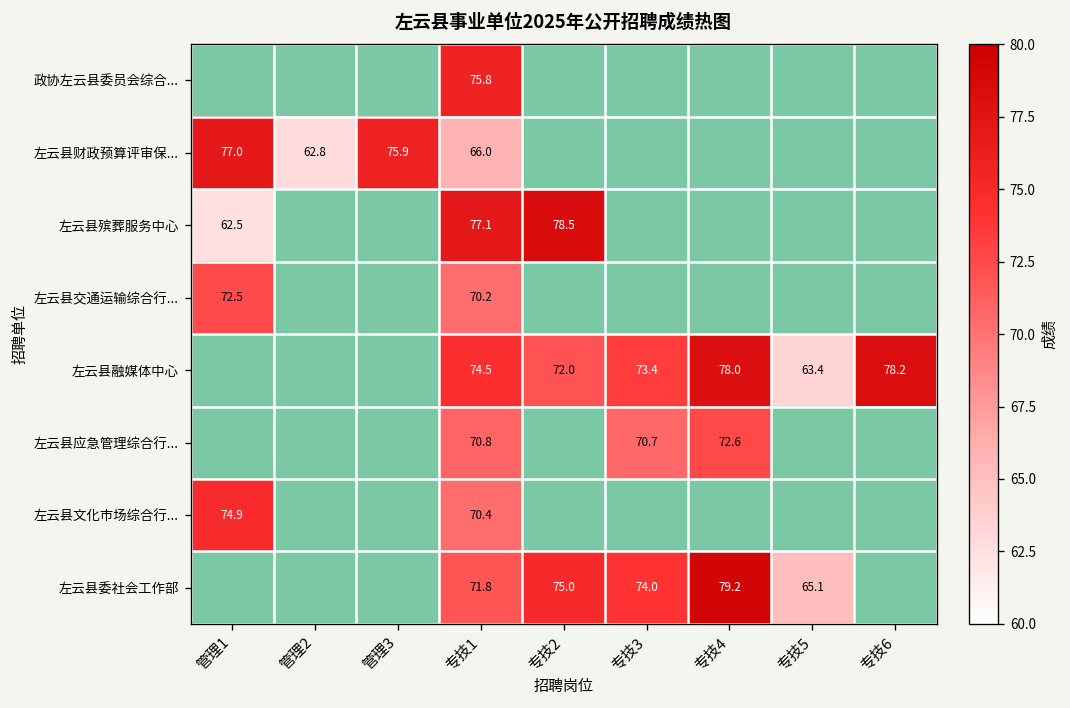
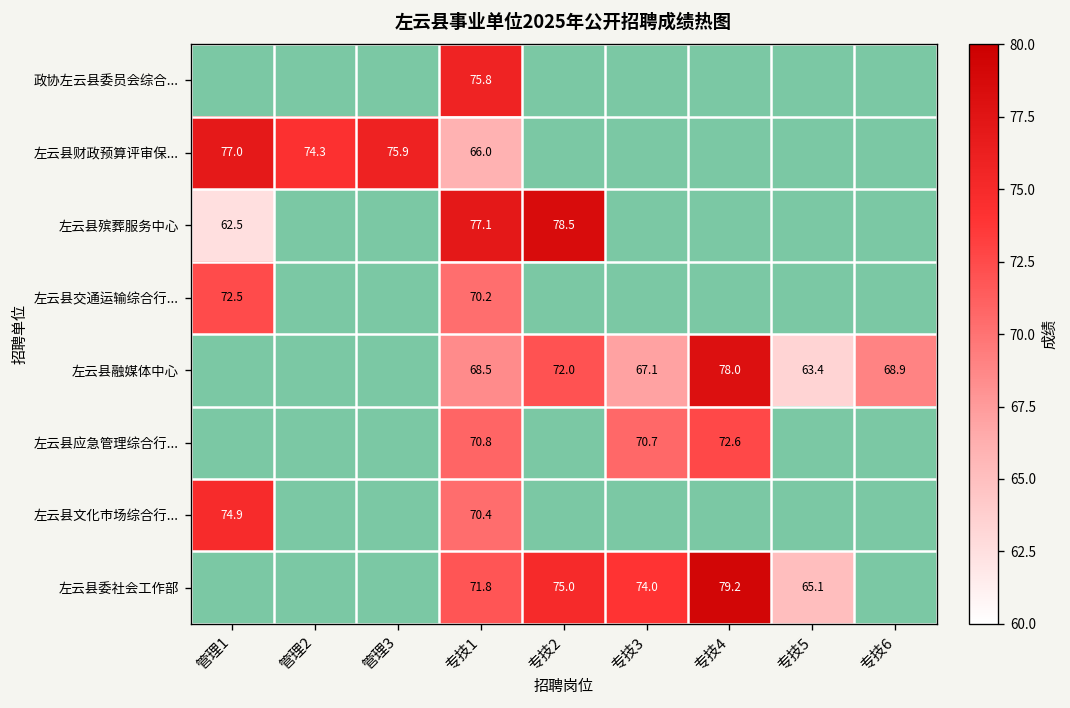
左云县财政预算评审保..., 管理2: 62.8 -> 74.3
左云县融媒体中心, 专技1: 74.5 -> 68.5
左云县融媒体中心, 专技3: 73.4 -> 67.1
左云县融媒体中心, 专技6: 78.2 -> 68.9
